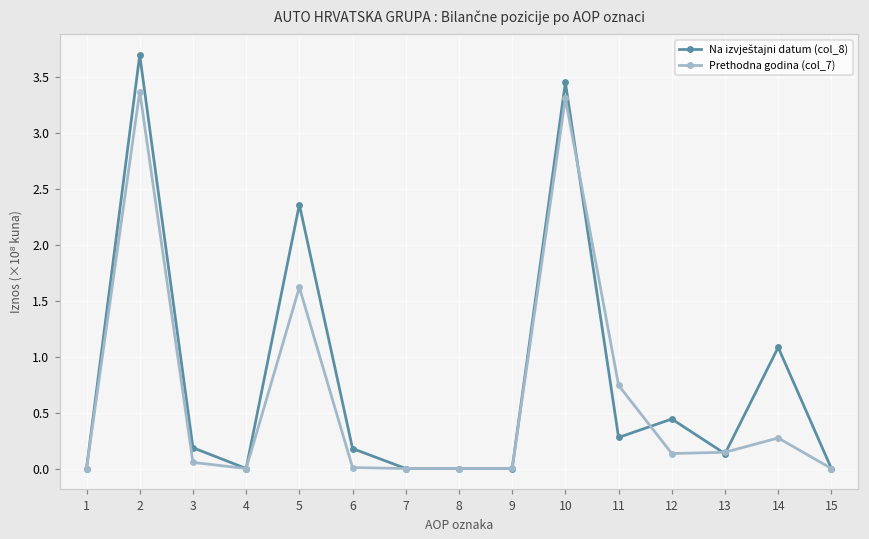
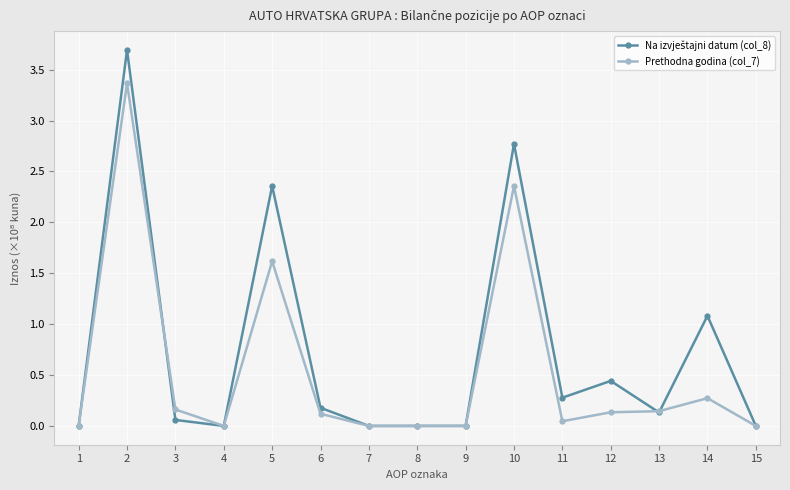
Na izvještajni datum (col_8), 3: 0.19 -> 0.06
Prethodna godina (col_7), 3: 0.05 -> 0.16
Prethodna godina (col_7), 6: 0.01 -> 0.12
Na izvještajni datum (col_8), 10: 3.45 -> 2.77
Prethodna godina (col_7), 10: 3.31 -> 2.36
Prethodna godina (col_7), 11: 0.74 -> 0.05
